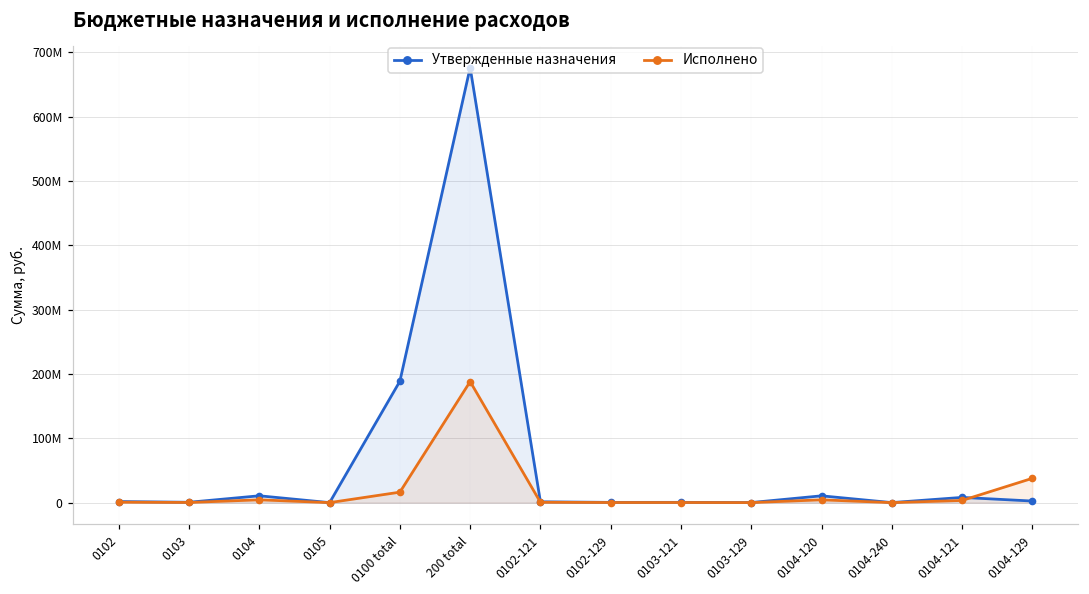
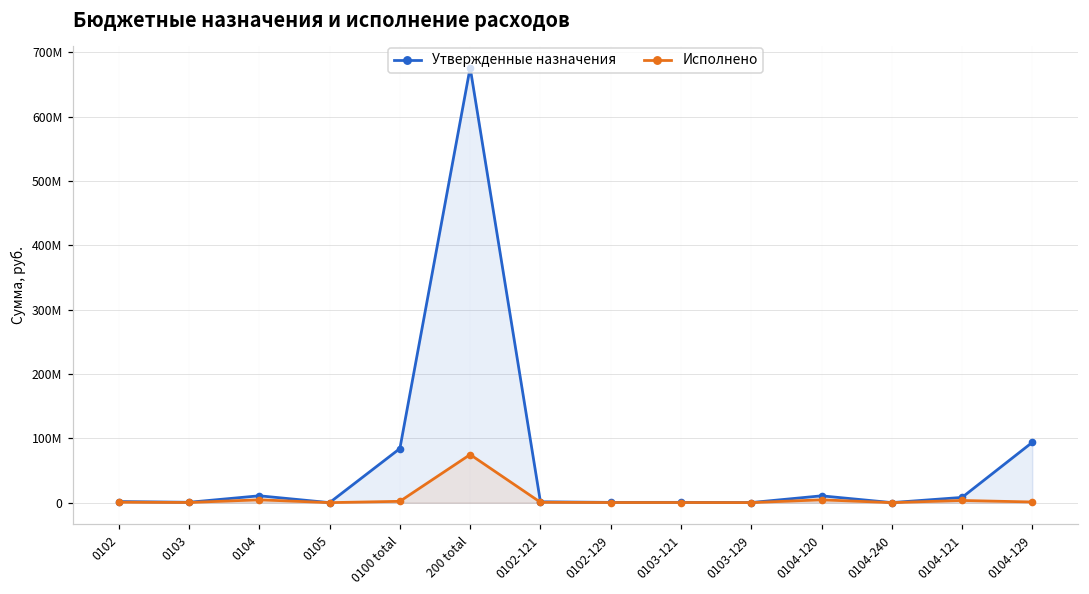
Утвержденные назначения, 0100 total: 190000000 -> 80000000
Исполнено, 0100 total: 20000000 -> 0
Исполнено, 200 total: 190000000 -> 70000000
Утвержденные назначения, 0104-129: 0 -> 90000000
Исполнено, 0104-129: 40000000 -> 0
